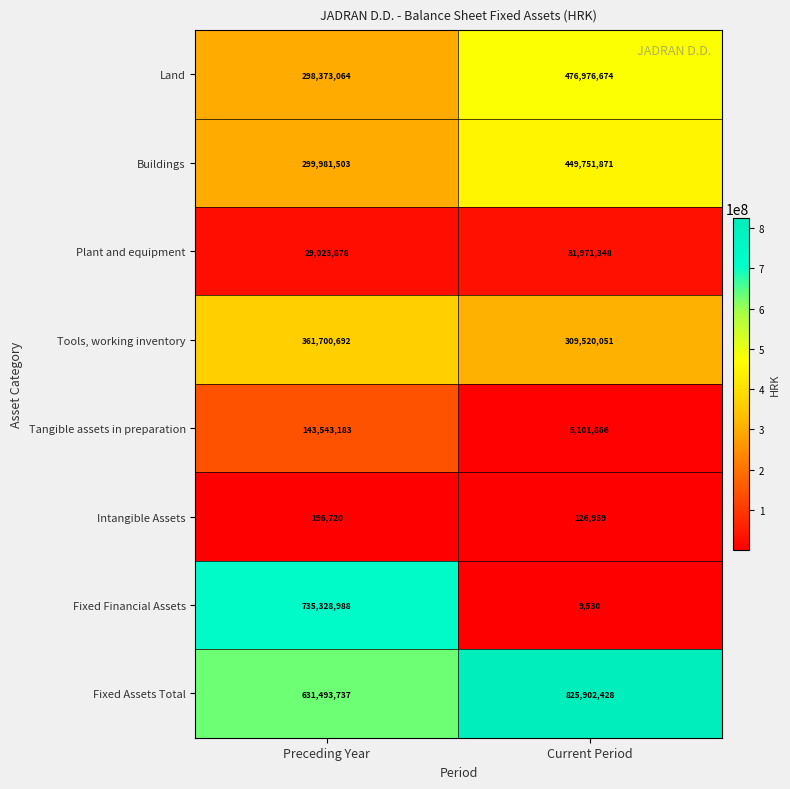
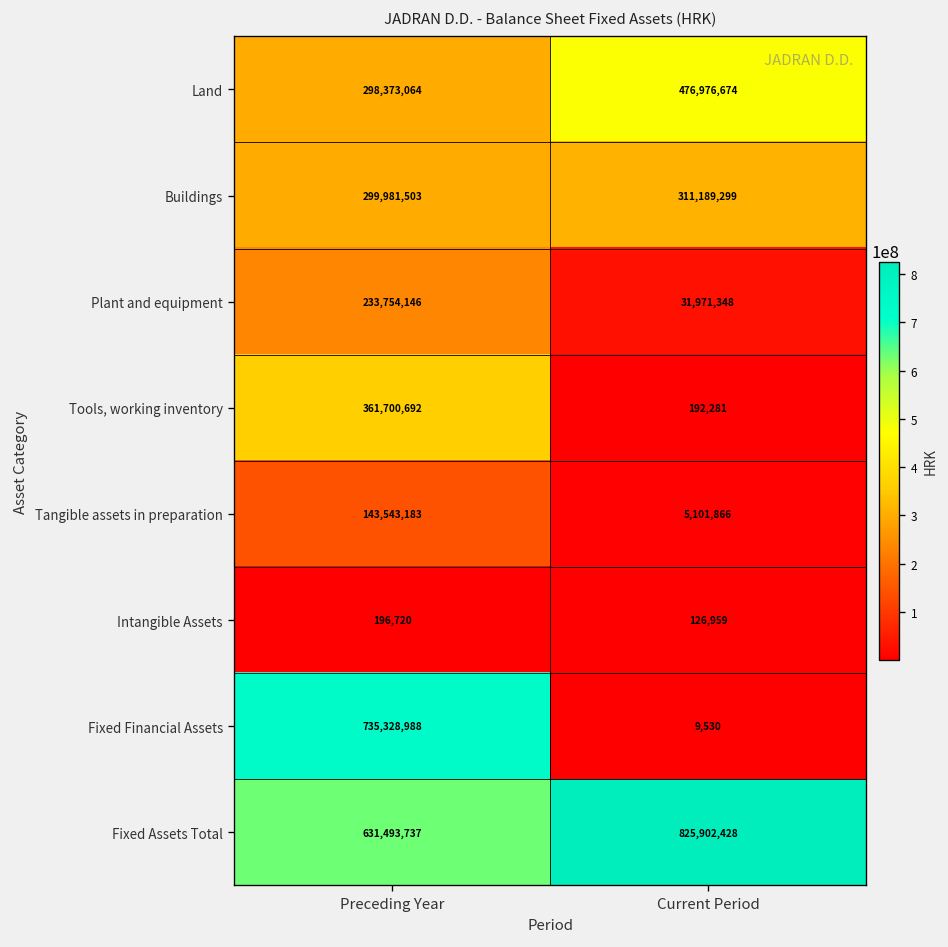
Buildings, Current Period: 449,751,871 -> 311,189,299
Plant and equipment, Preceding Year: 29,023,878 -> 233,754,146
Tools, working inventory, Current Period: 309,520,051 -> 192,281
